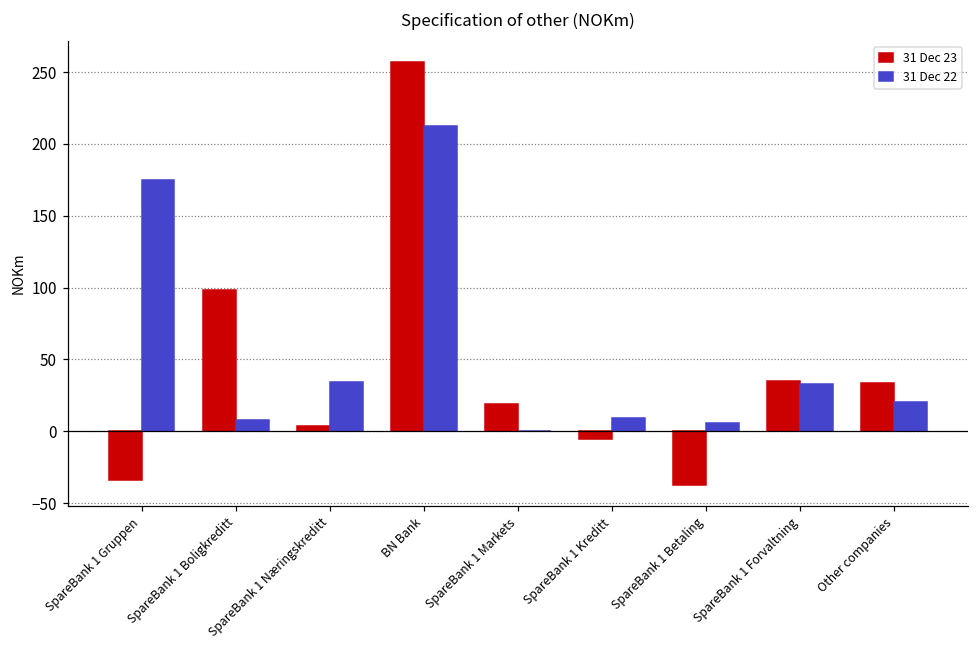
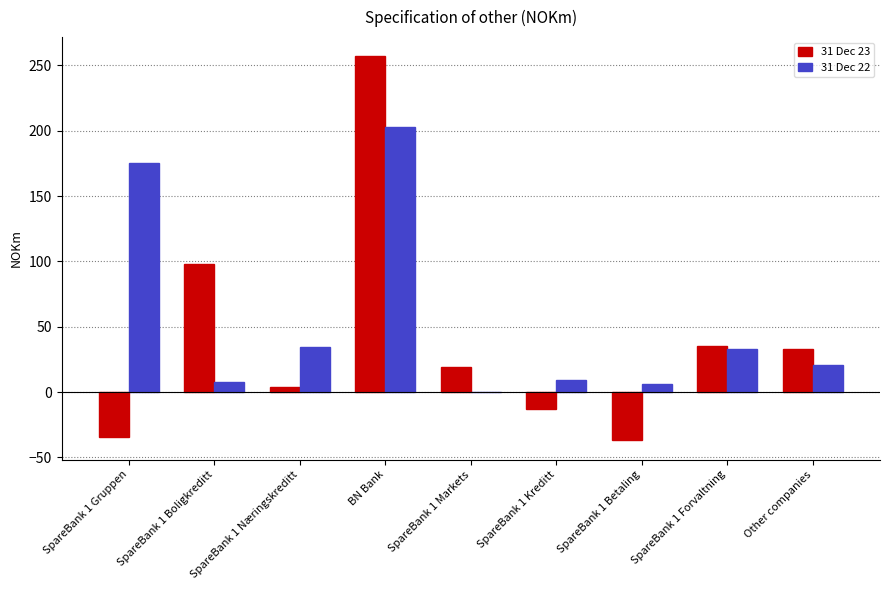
31 Dec 22, BN Bank: 212 -> 203
31 Dec 23, SpareBank 1 Kreditt: -6 -> -13
